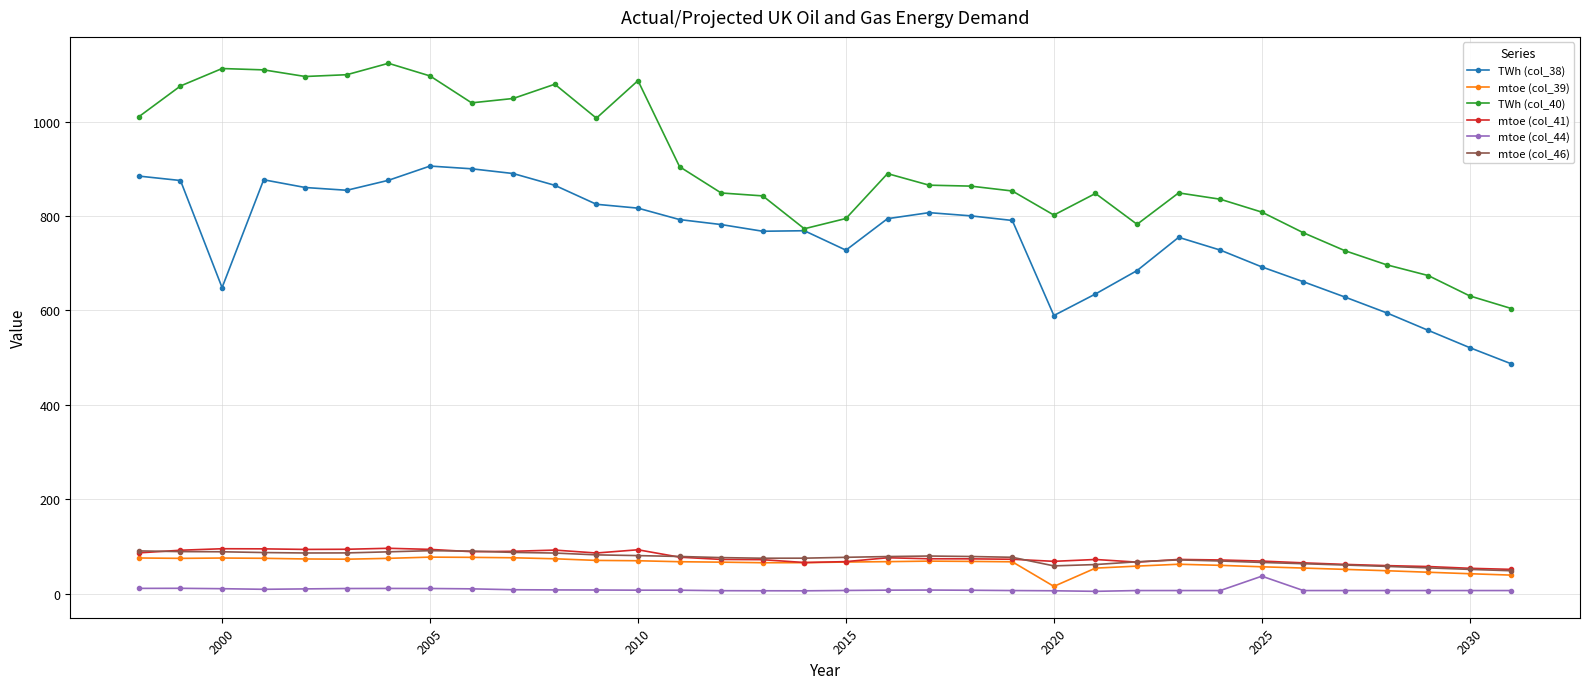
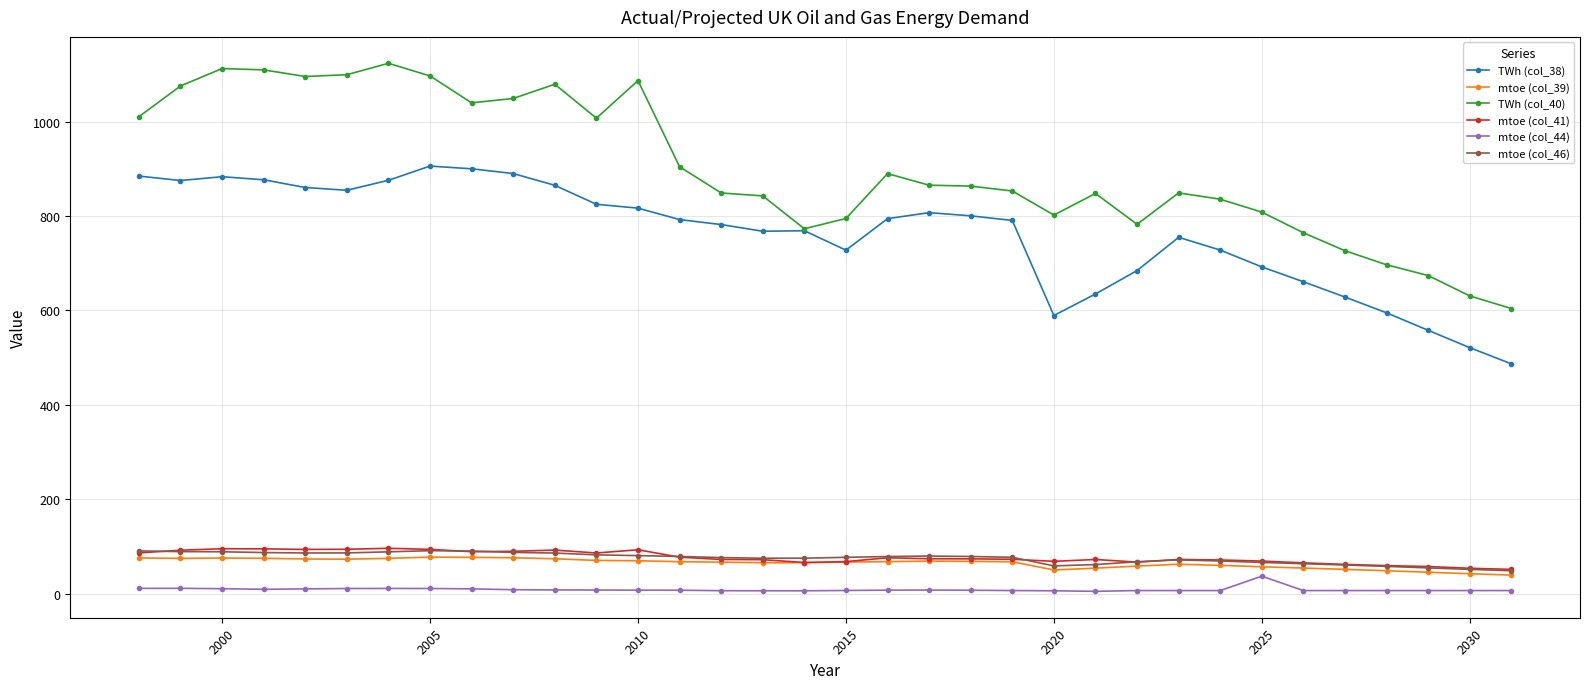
TWh (col_38), 2000: 650 -> 880
mtoe (col_39), 2020: 20 -> 50
